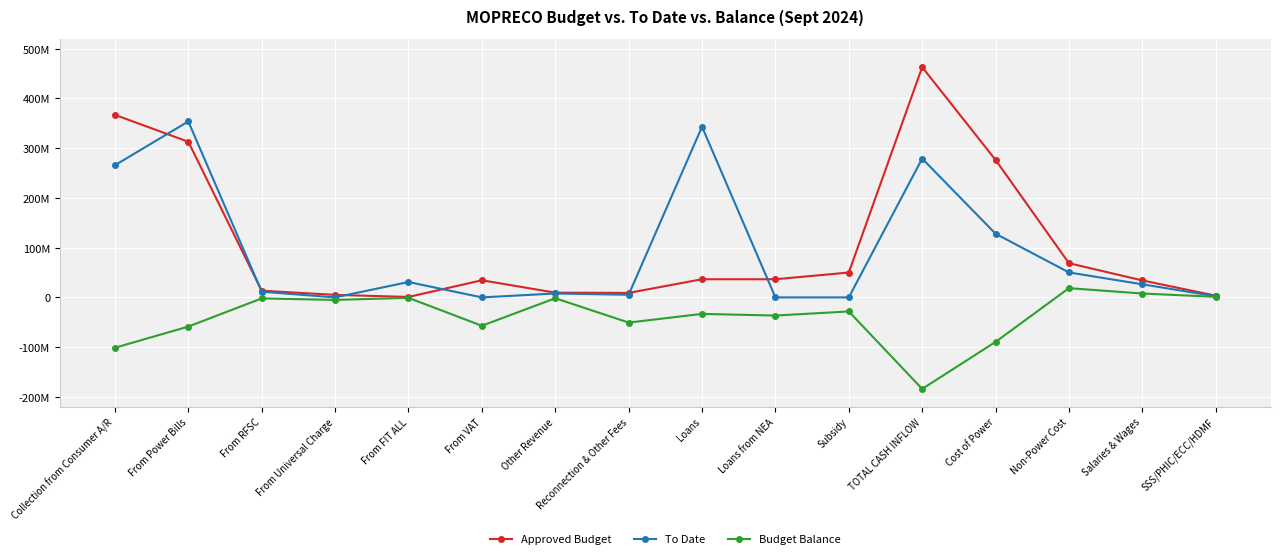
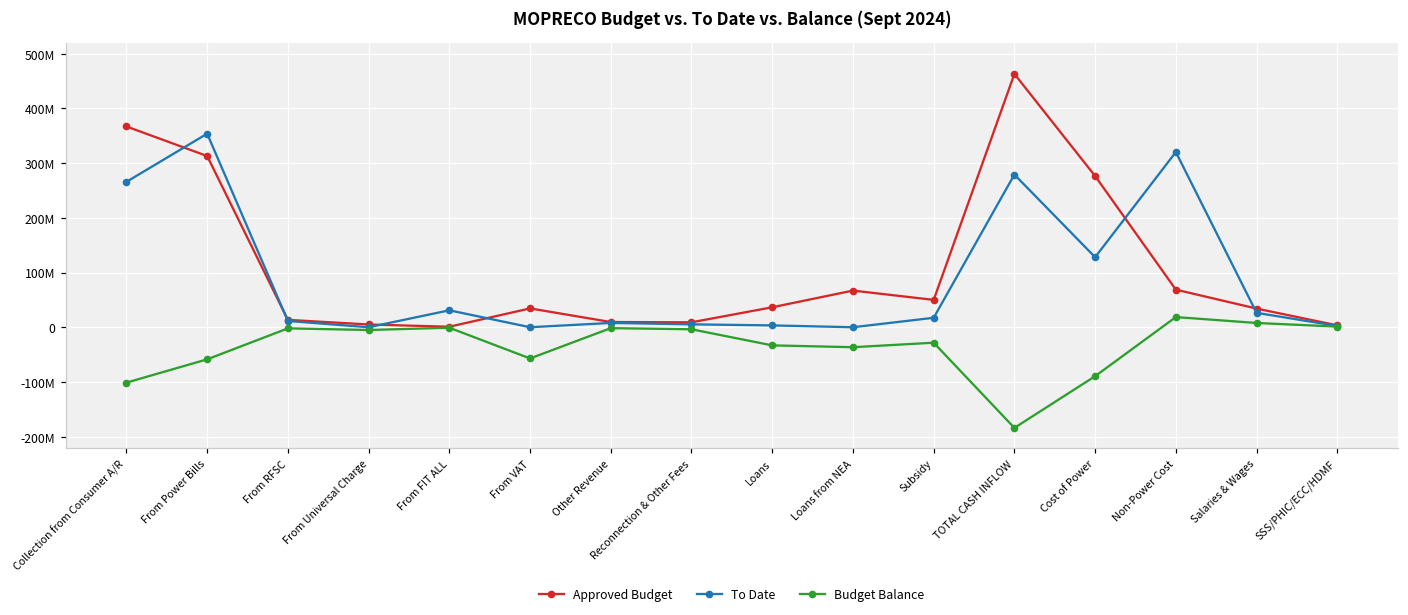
Budget Balance, Reconnection & Other Fees: -50000000 -> 0
To Date, Loans: 340000000 -> 0
Approved Budget, Loans from NEA: 40000000 -> 70000000
To Date, Subsidy: 0 -> 20000000
To Date, Non-Power Cost: 50000000 -> 320000000
